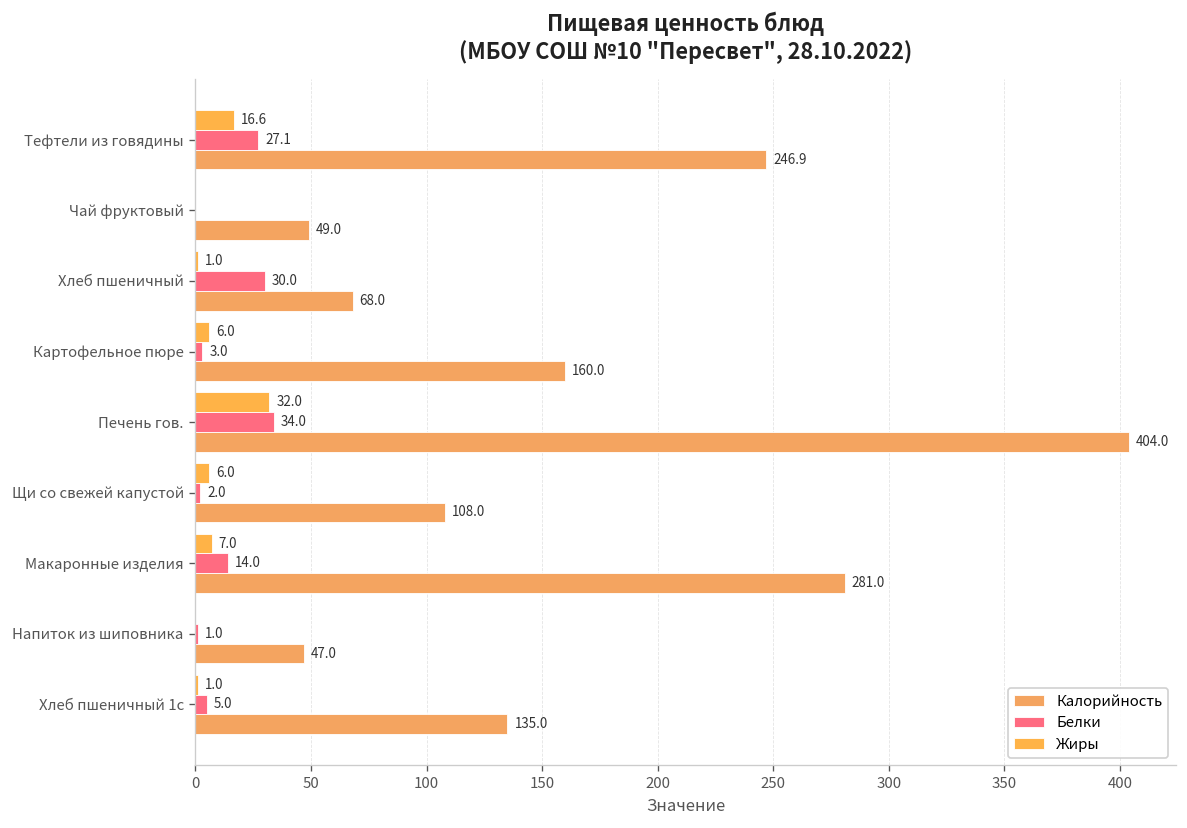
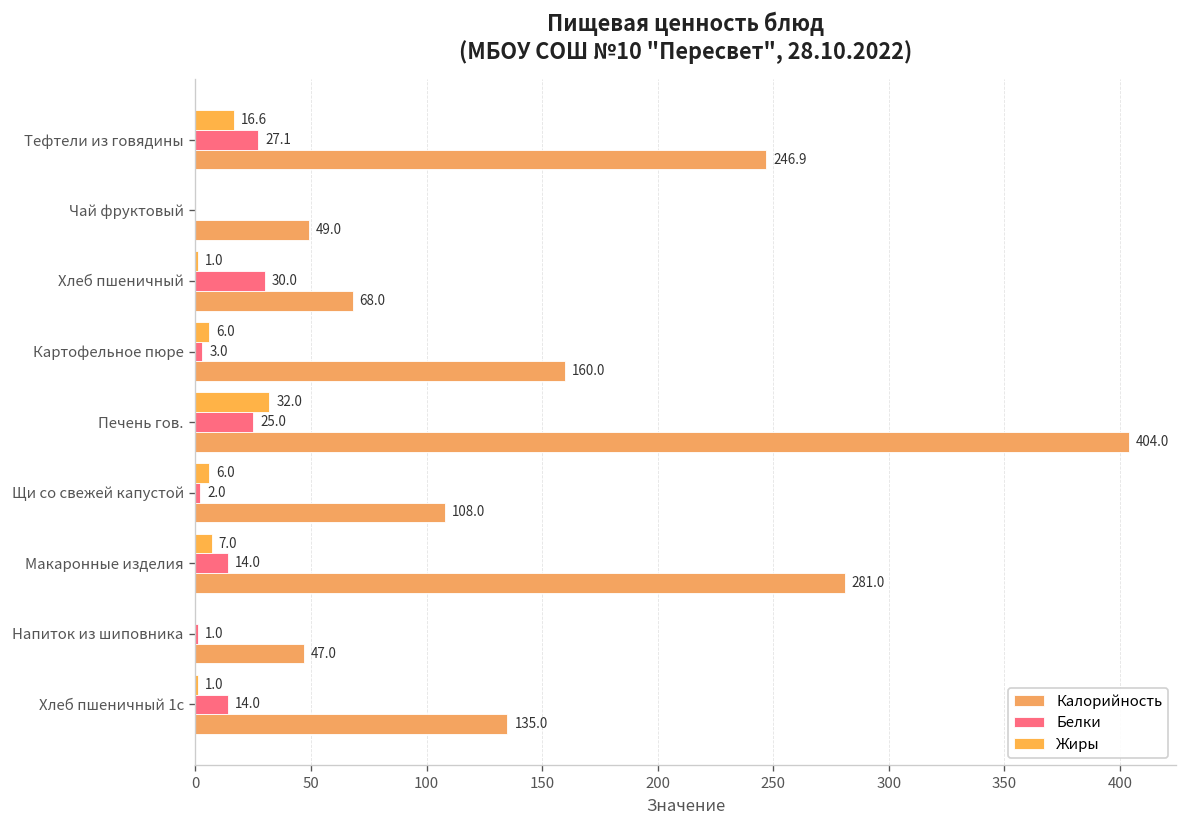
Белки, Печень гов.: 34.0 -> 25.0
Белки, Хлеб пшеничный 1с: 5.0 -> 14.0
